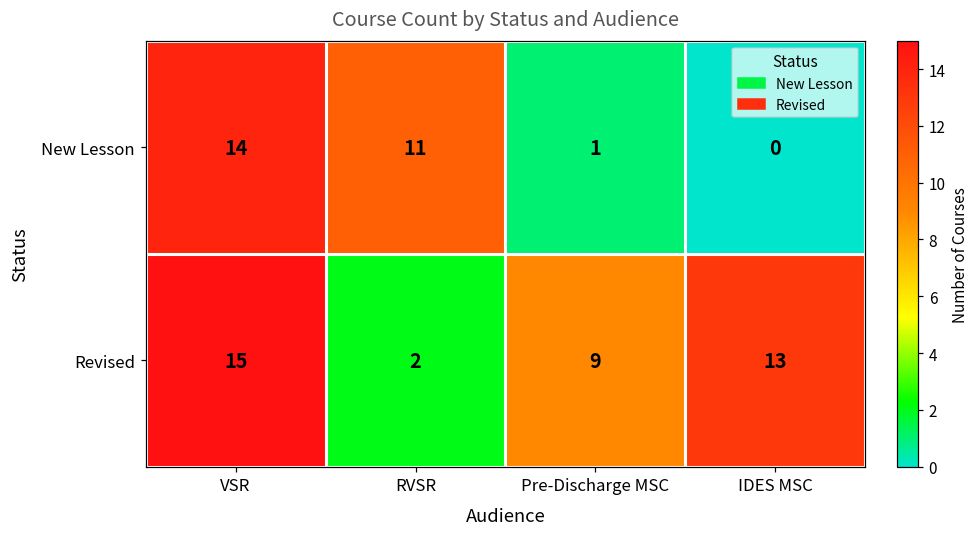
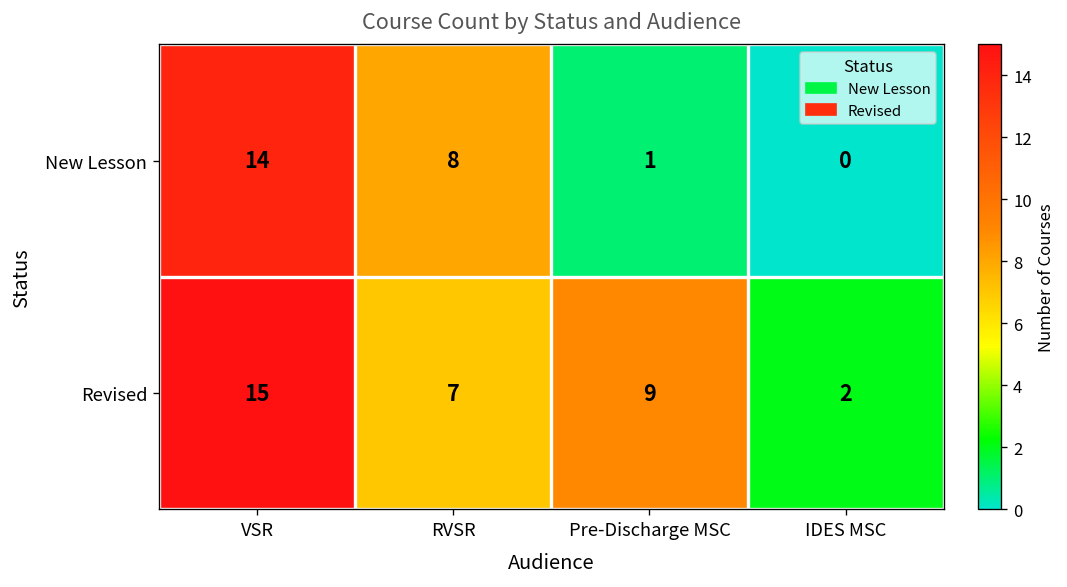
New Lesson, RVSR: 11 -> 8
Revised, RVSR: 2 -> 7
Revised, IDES MSC: 13 -> 2
